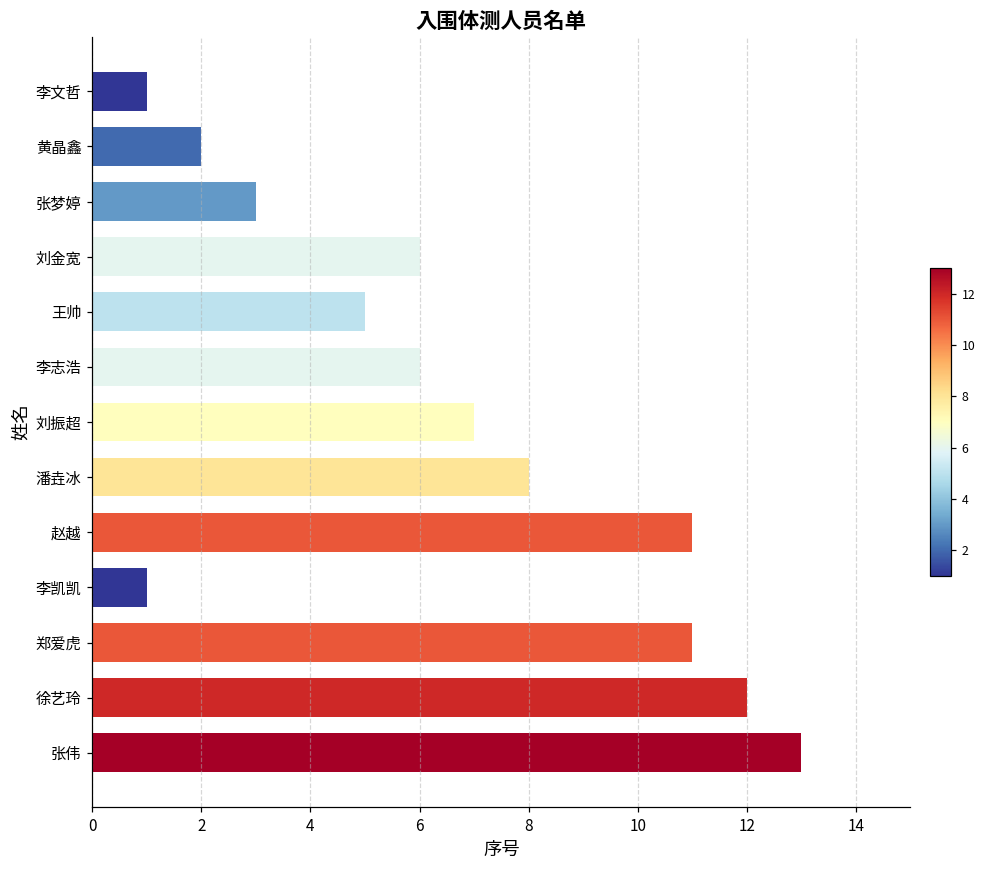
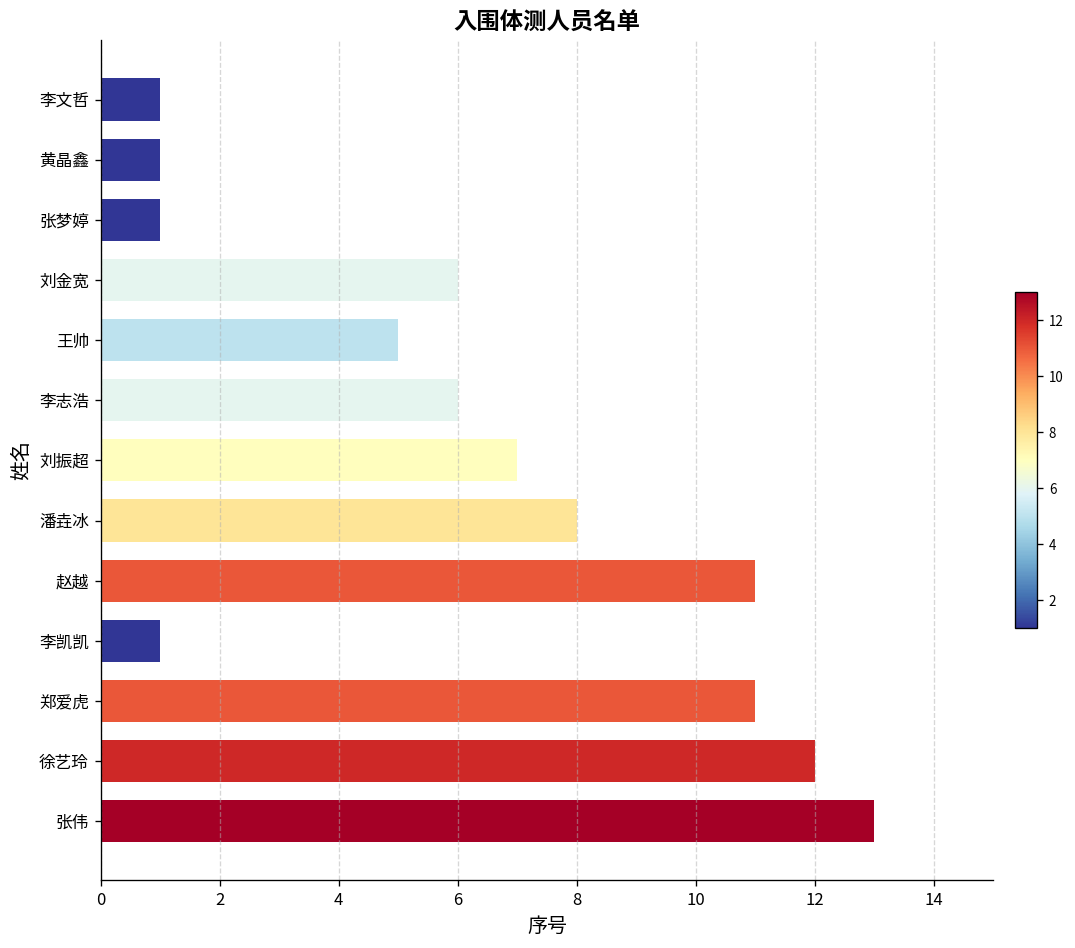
黄晶鑫: 2 -> 1
张梦婷: 3 -> 1
